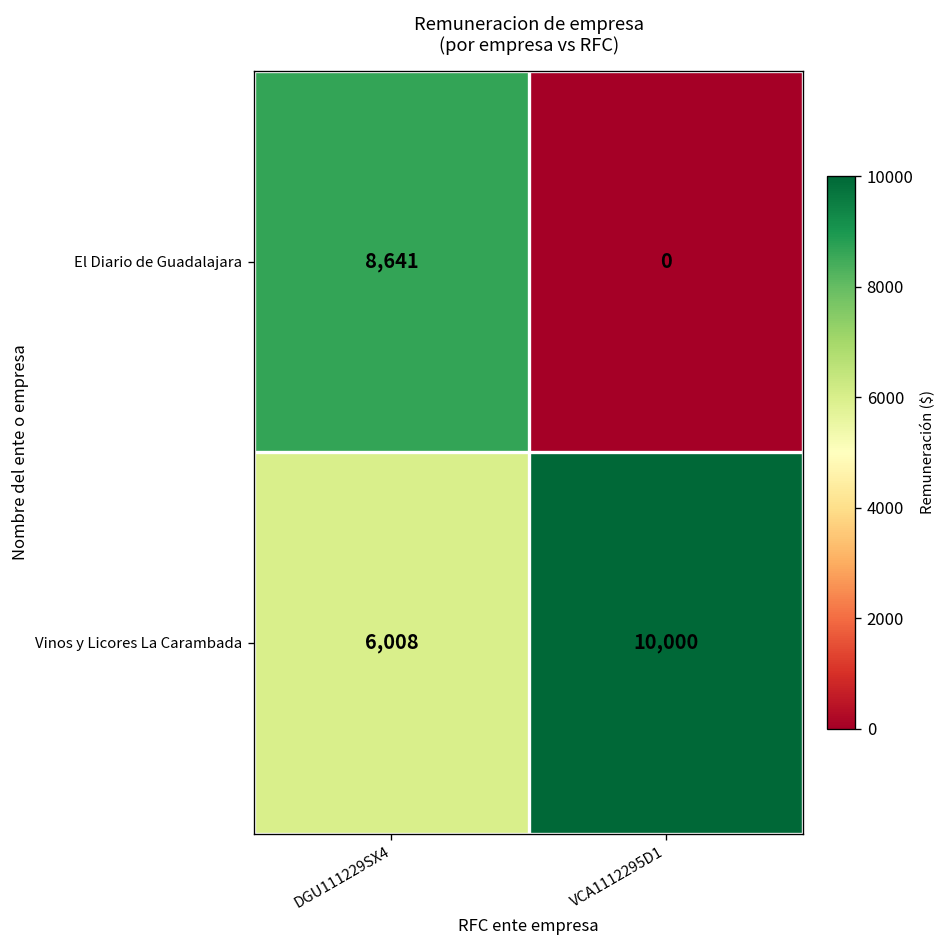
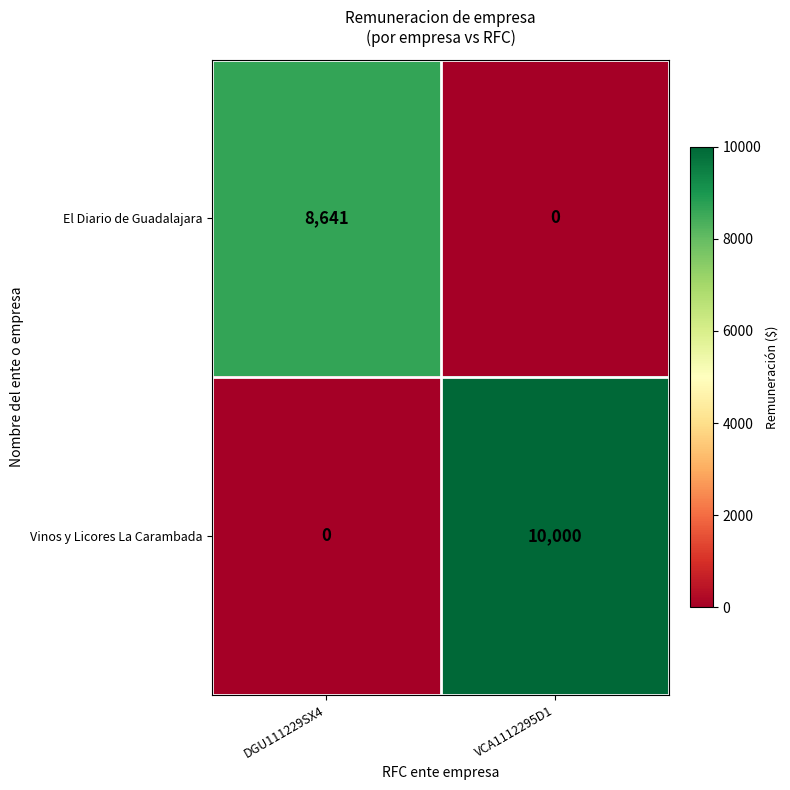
Vinos y Licores La Carambada, DGU111229SX4: 6,008 -> 0
